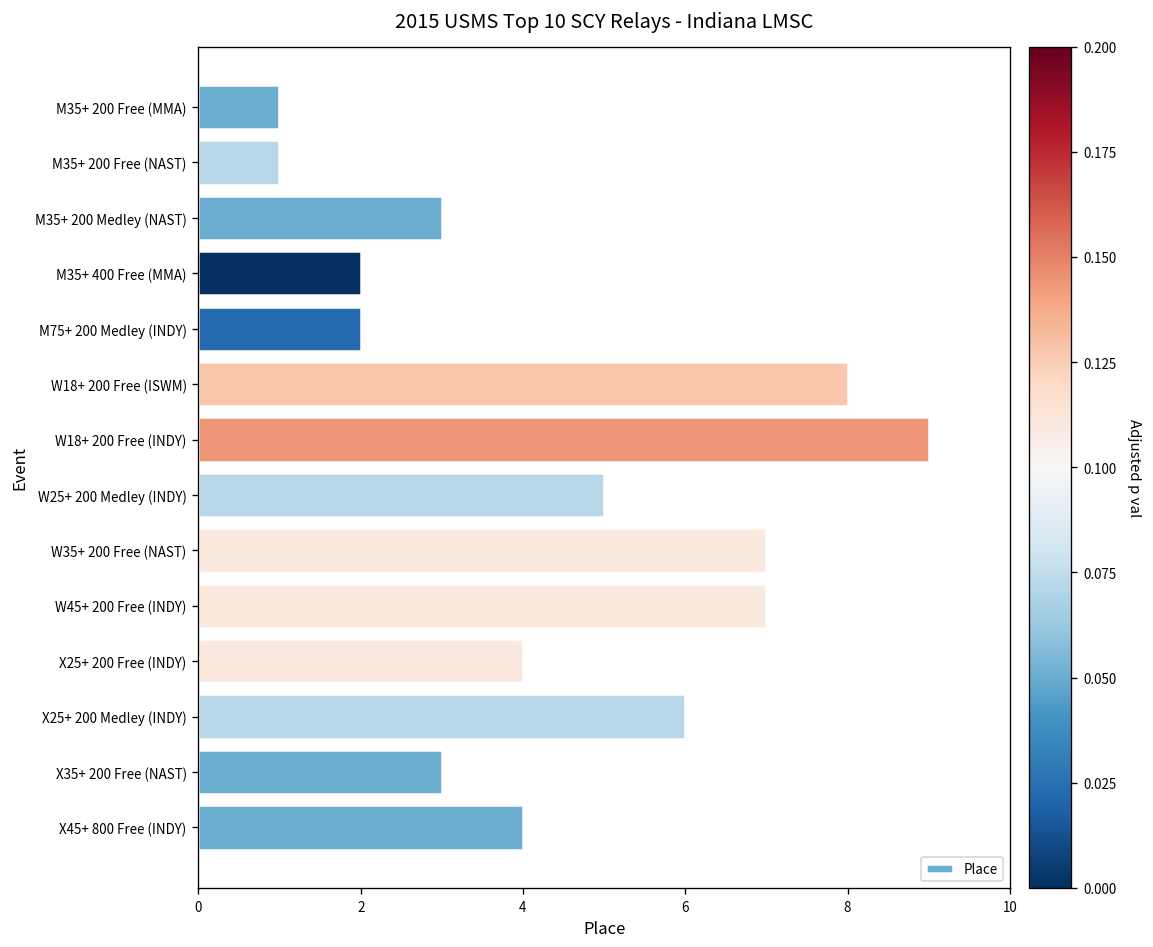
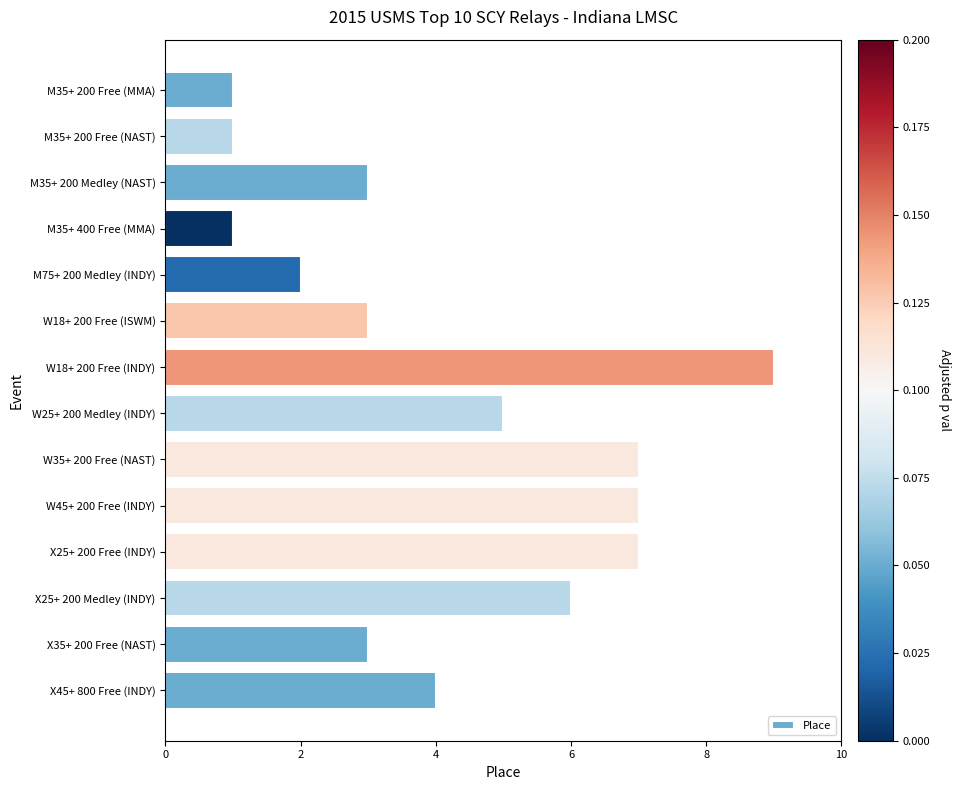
M35+ 400 Free (MMA): 2 -> 1
W18+ 200 Free (ISWM): 8 -> 3
X25+ 200 Free (INDY): 4 -> 7
